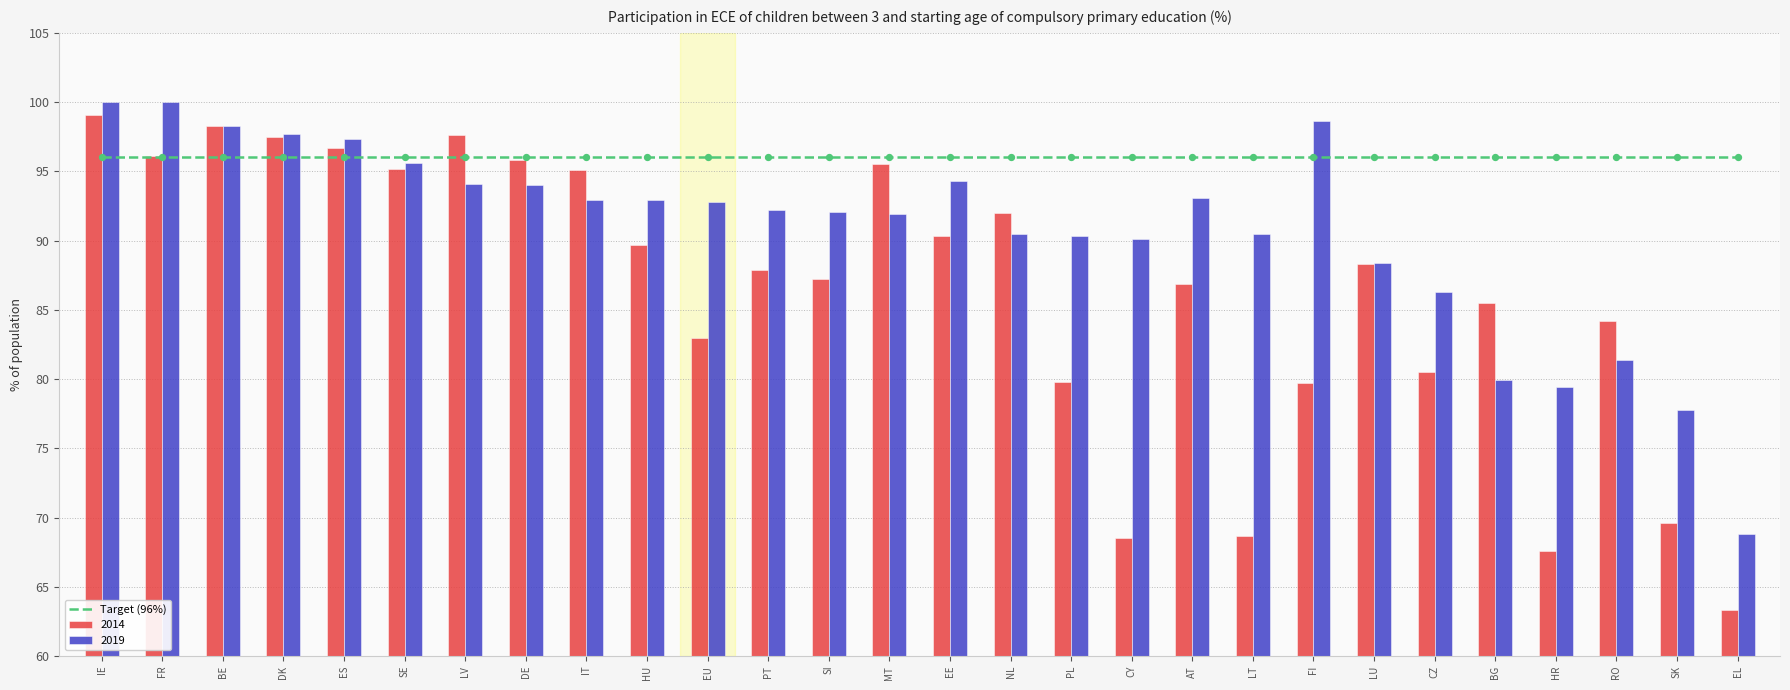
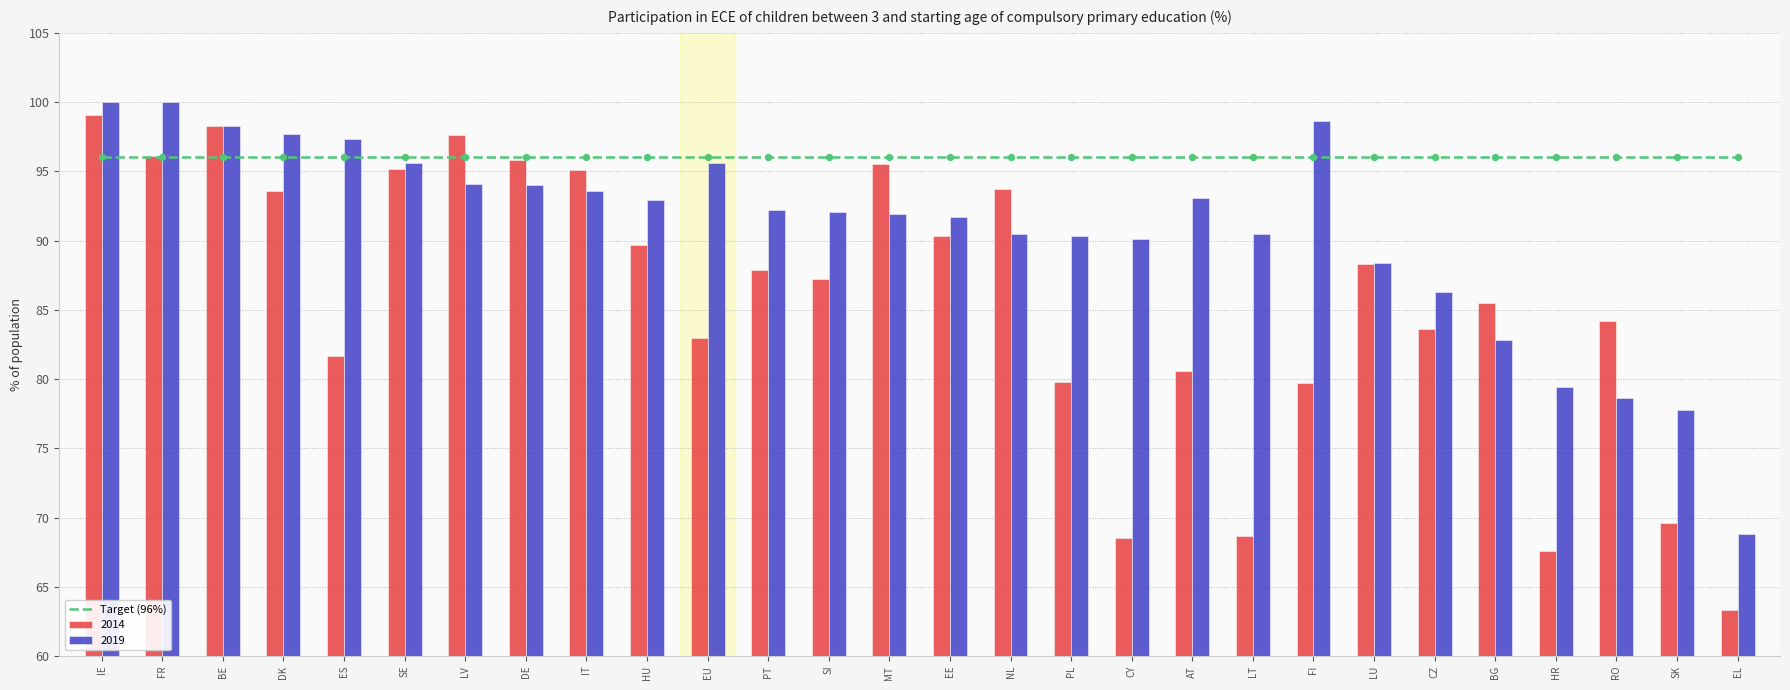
2014, DK: 97.5 -> 93.6
2014, ES: 96.7 -> 81.7
2019, IT: 92.9 -> 93.6
2019, EU: 92.8 -> 95.6
2019, EE: 94.3 -> 91.7
2014, NL: 92.0 -> 93.7
2014, AT: 86.9 -> 80.6
2014, CZ: 80.5 -> 83.6
2019, BG: 79.9 -> 82.8
2019, RO: 81.4 -> 78.6
